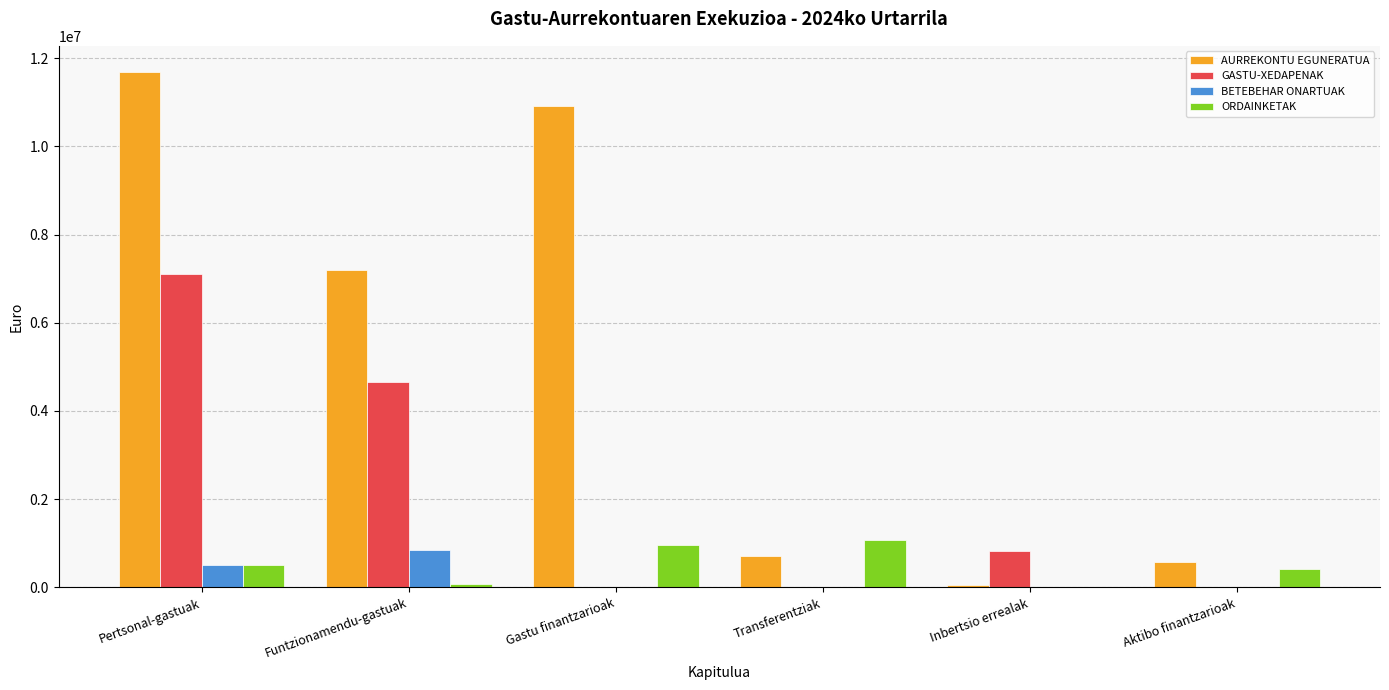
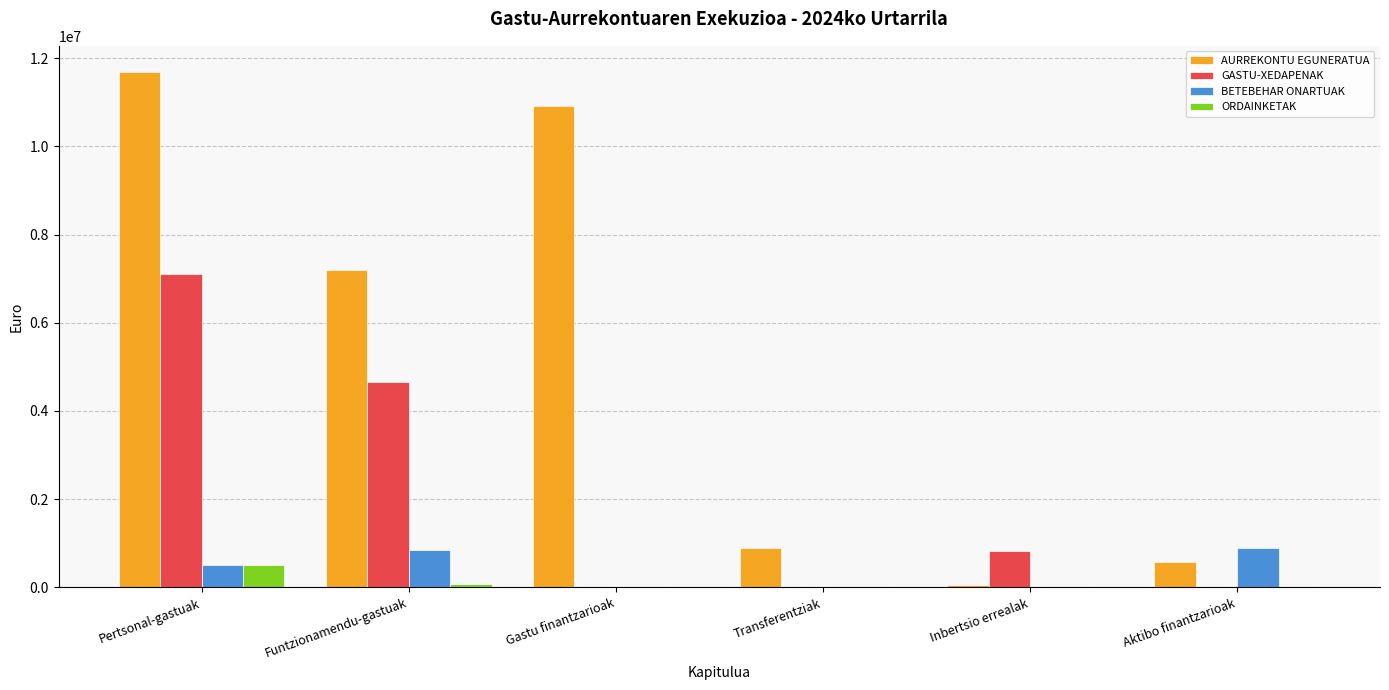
ORDAINKETAK, Gastu finantzarioak: 1000000 -> 0
AURREKONTU EGUNERATUA, Transferentziak: 700000 -> 900000
ORDAINKETAK, Transferentziak: 1100000 -> 0
BETEBEHAR ONARTUAK, Aktibo finantzarioak: 0 -> 900000
ORDAINKETAK, Aktibo finantzarioak: 400000 -> 0
